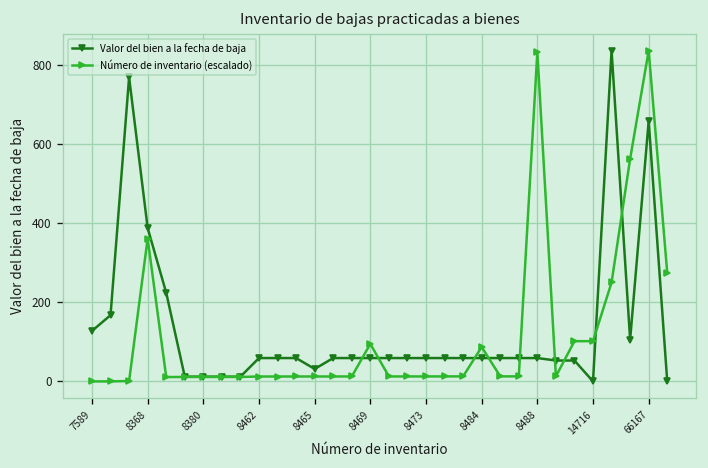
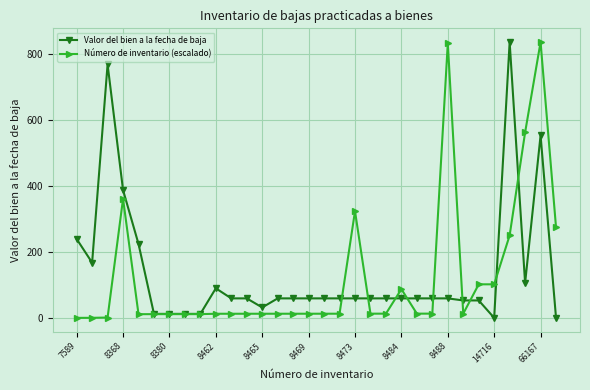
Valor del bien a la fecha de baja, 7589: 130 -> 240
Valor del bien a la fecha de baja, 8462: 60 -> 90
Número de inventario (escalado), 8469: 90 -> 10
Número de inventario (escalado), 8473: 10 -> 320
Valor del bien a la fecha de baja, 66167: 660 -> 550
